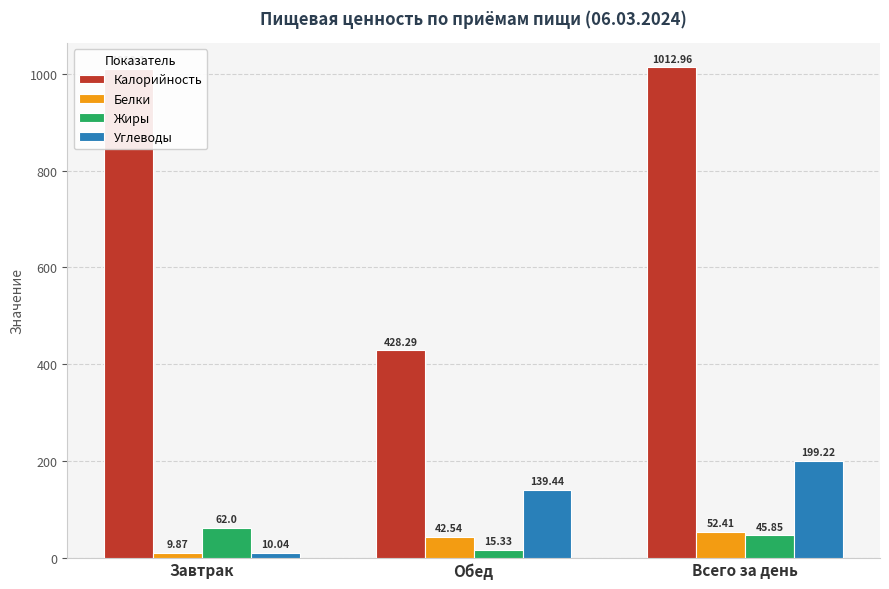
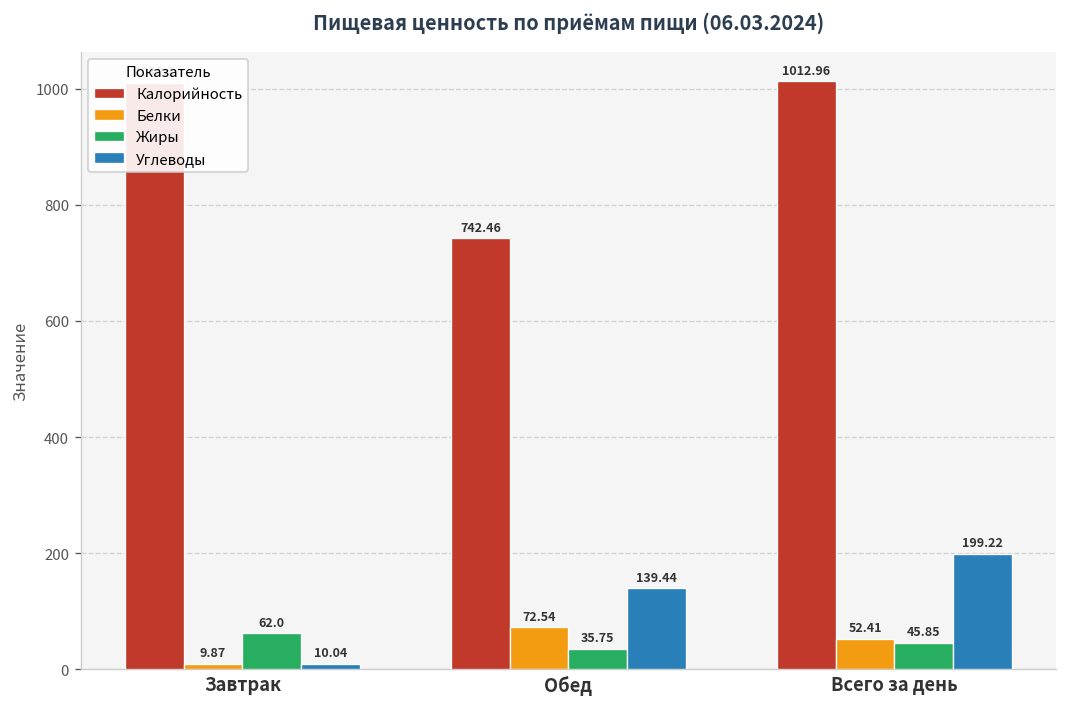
Калорийность, Обед: 428.29 -> 742.46
Белки, Обед: 42.54 -> 72.54
Жиры, Обед: 15.33 -> 35.75
